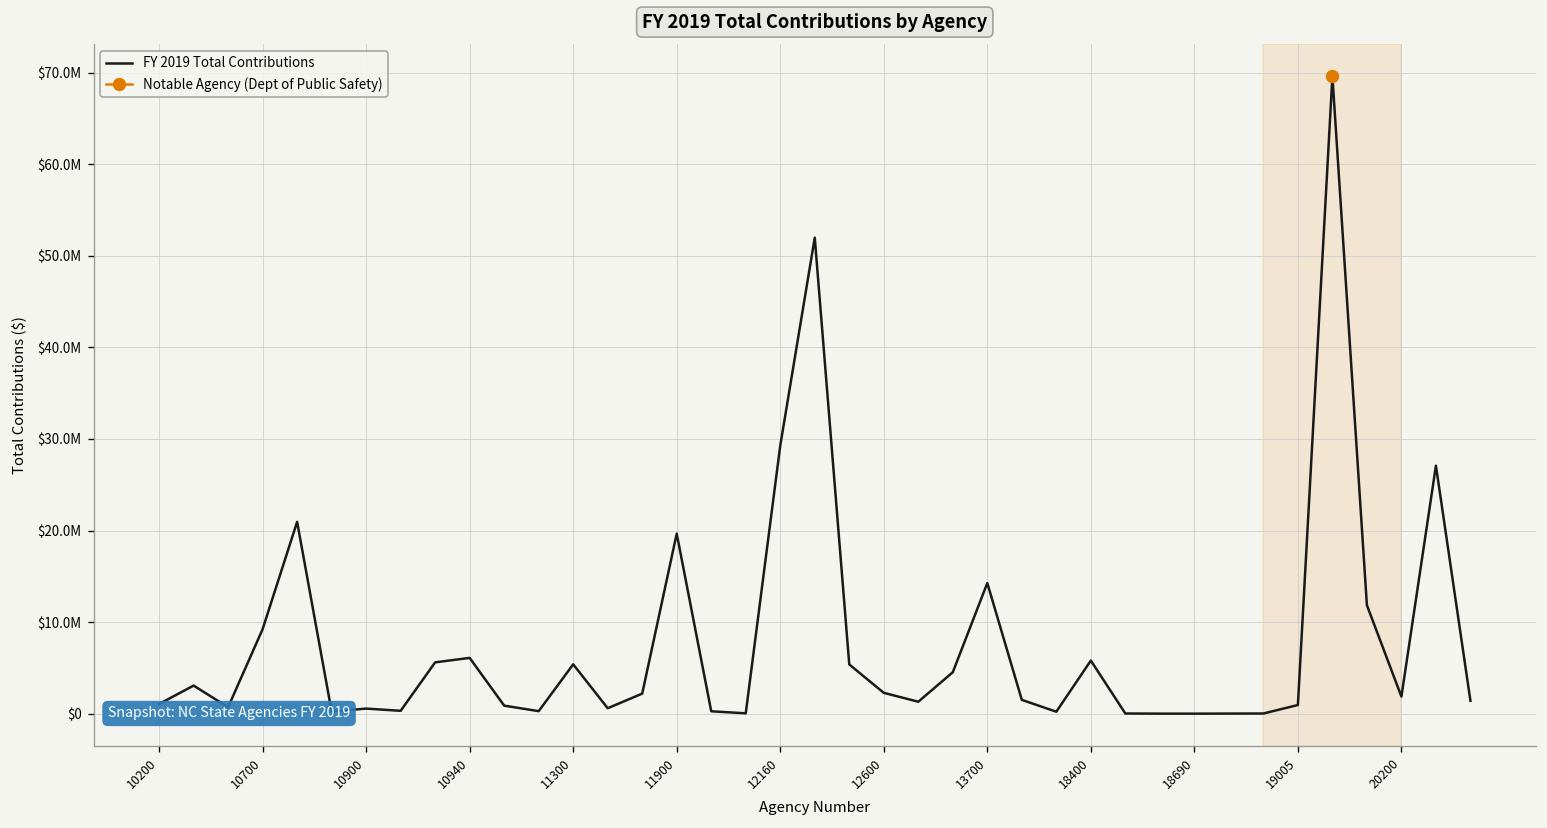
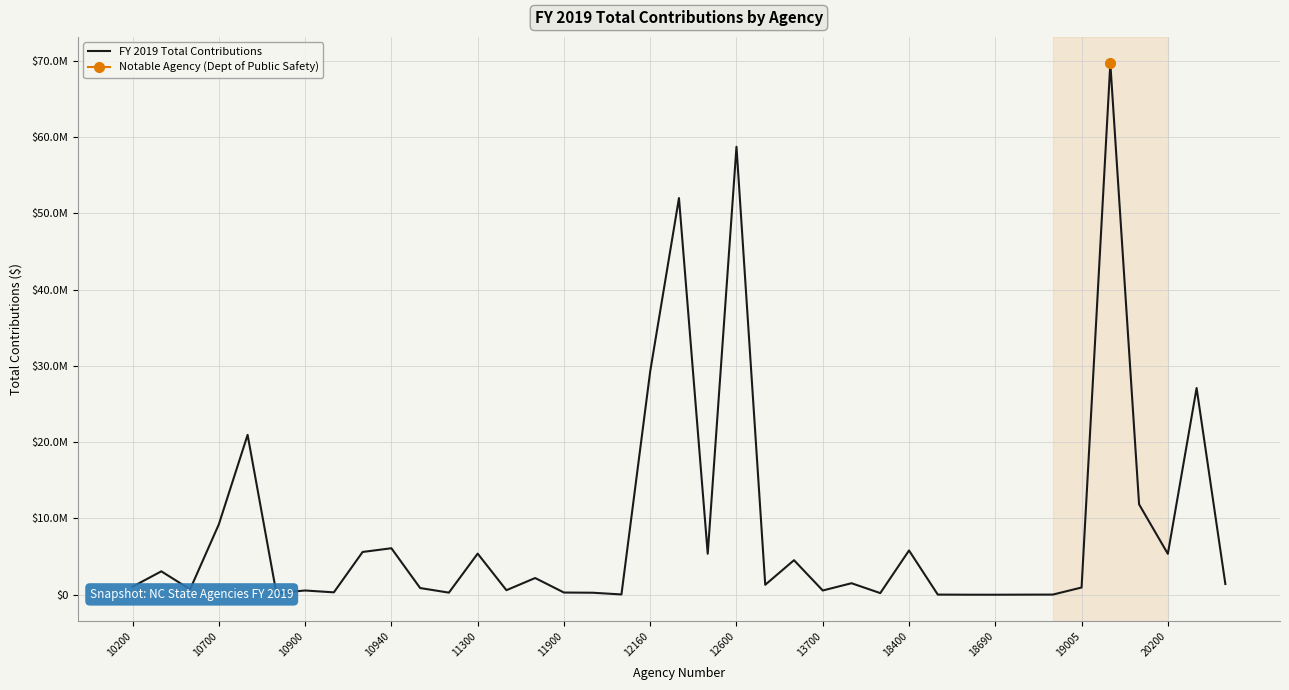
FY 2019 Total Contributions, 11900: $20000000 -> $0
FY 2019 Total Contributions, 12600: $2000000 -> $59000000
FY 2019 Total Contributions, 13700: $14000000 -> $1000000
FY 2019 Total Contributions, 20200: $2000000 -> $5000000
